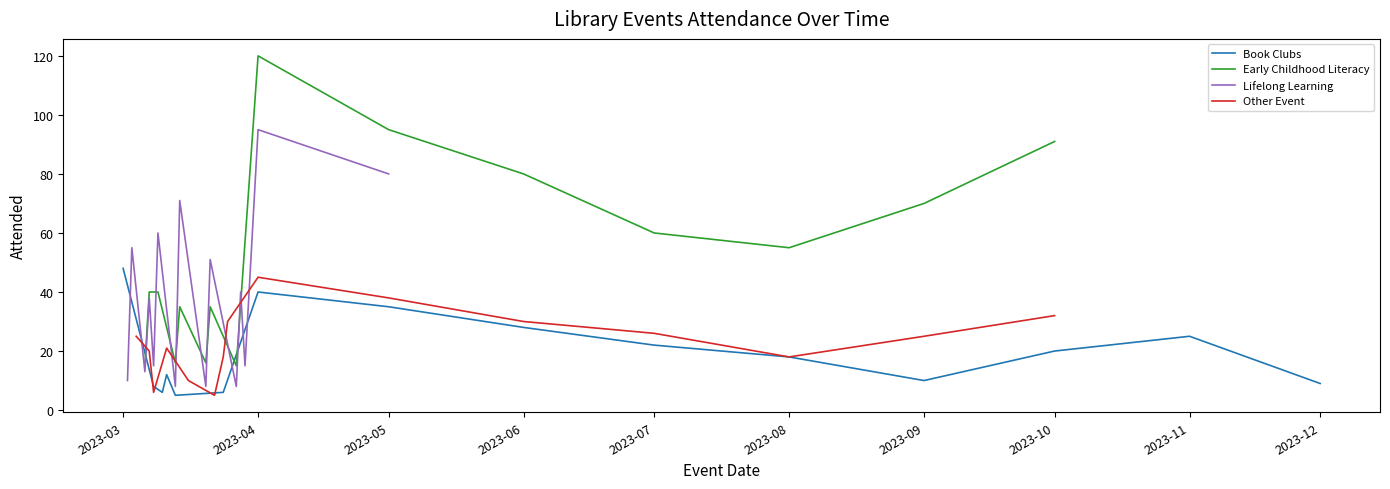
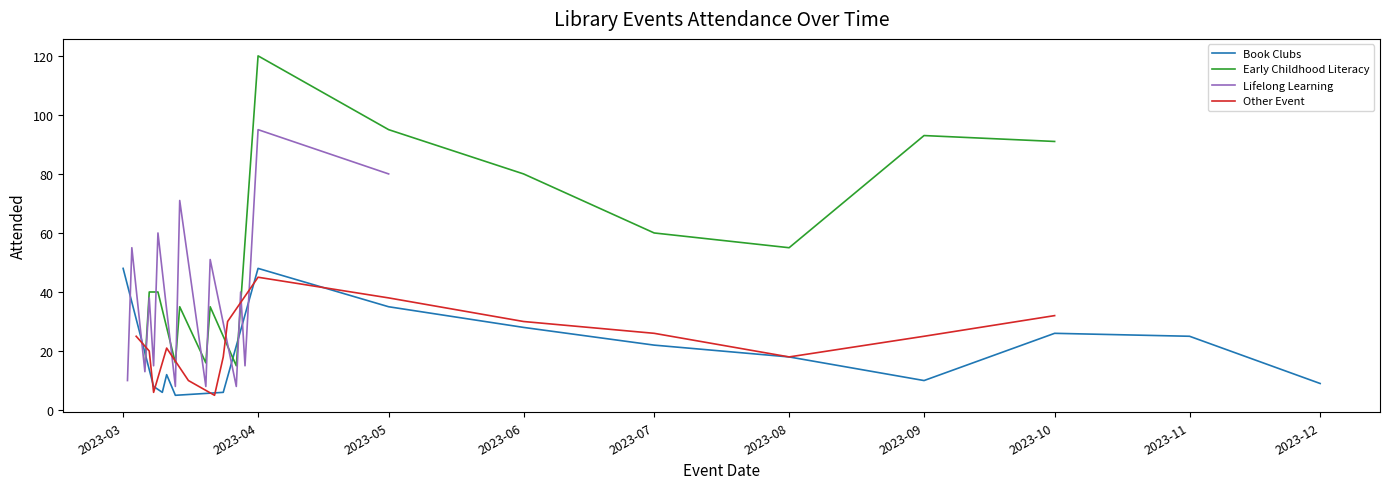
Book Clubs, 2023-04: 40 -> 48
Early Childhood Literacy, 2023-09: 70 -> 93
Book Clubs, 2023-10: 20 -> 26
